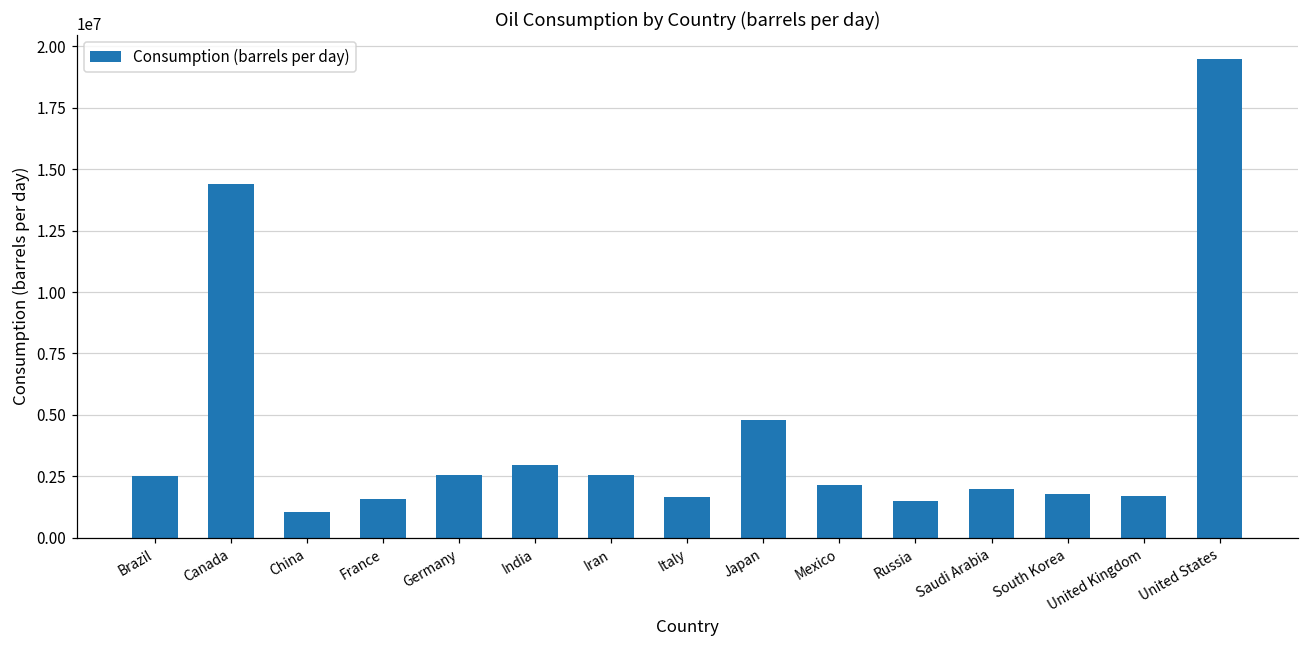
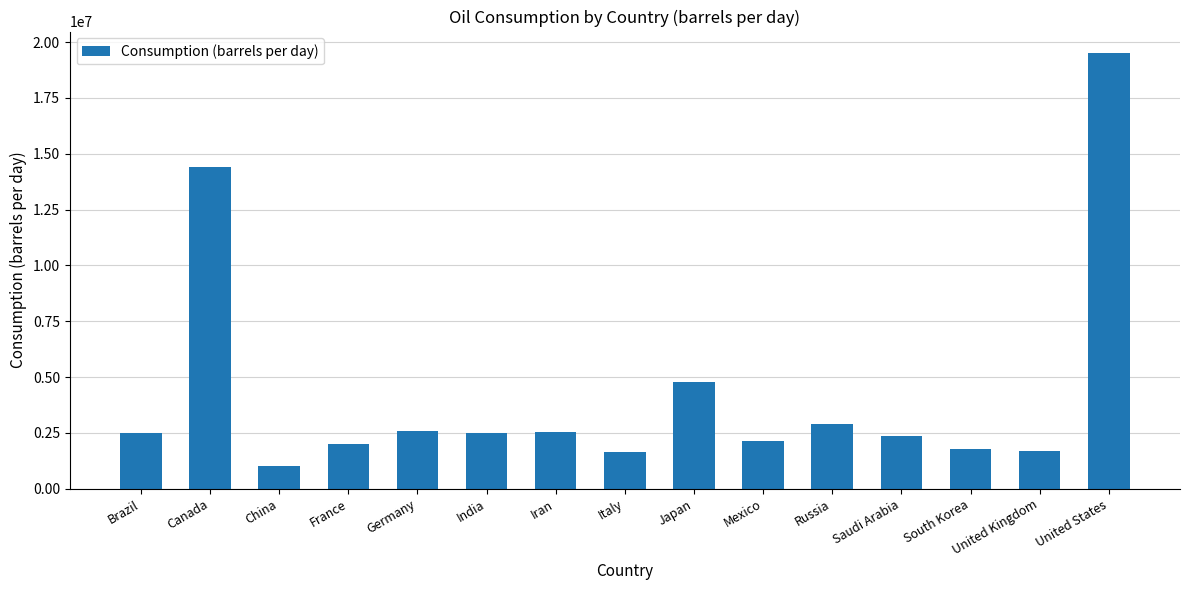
France: 1600000 -> 2000000
India: 2900000 -> 2500000
Russia: 1500000 -> 2900000
Saudi Arabia: 2000000 -> 2400000
